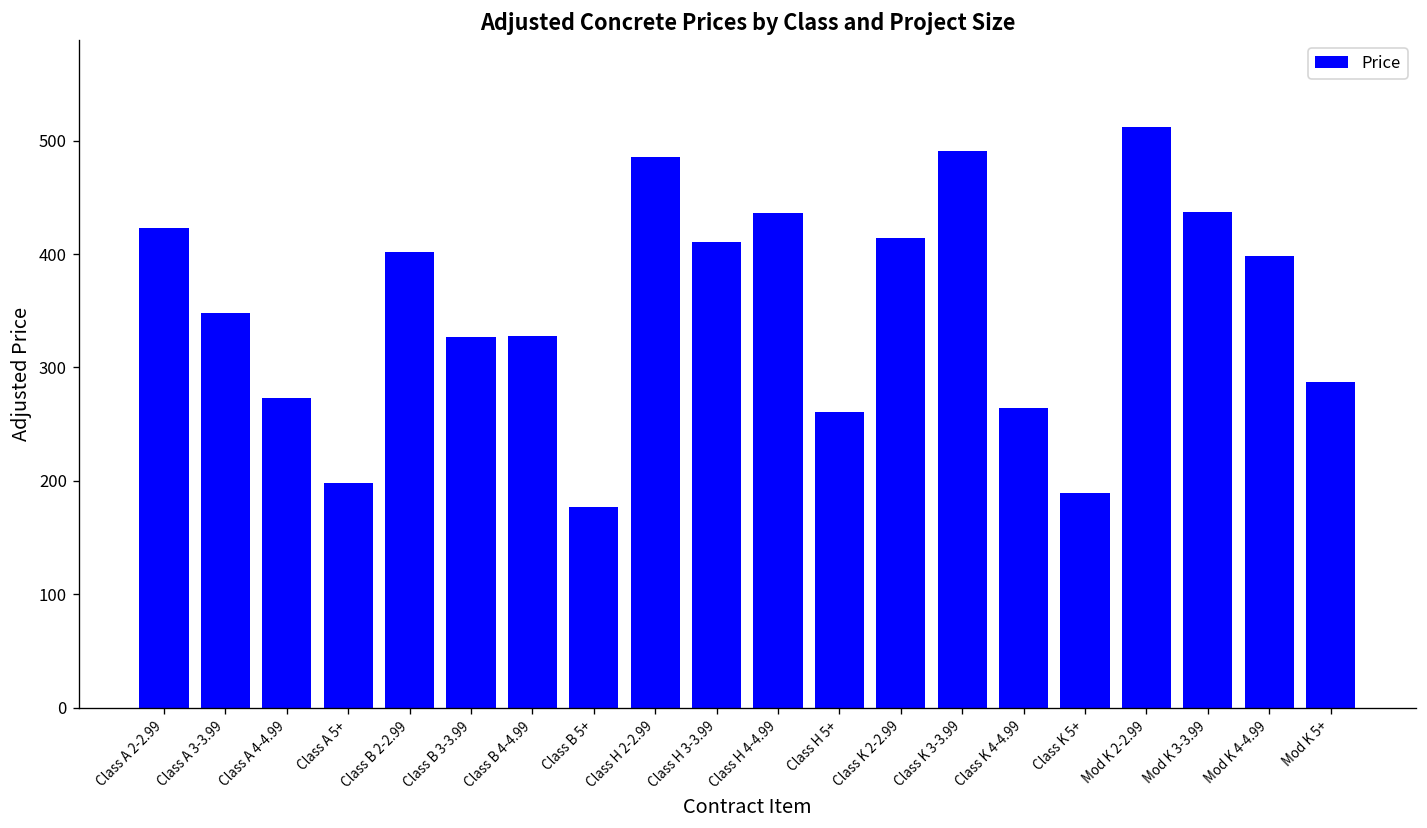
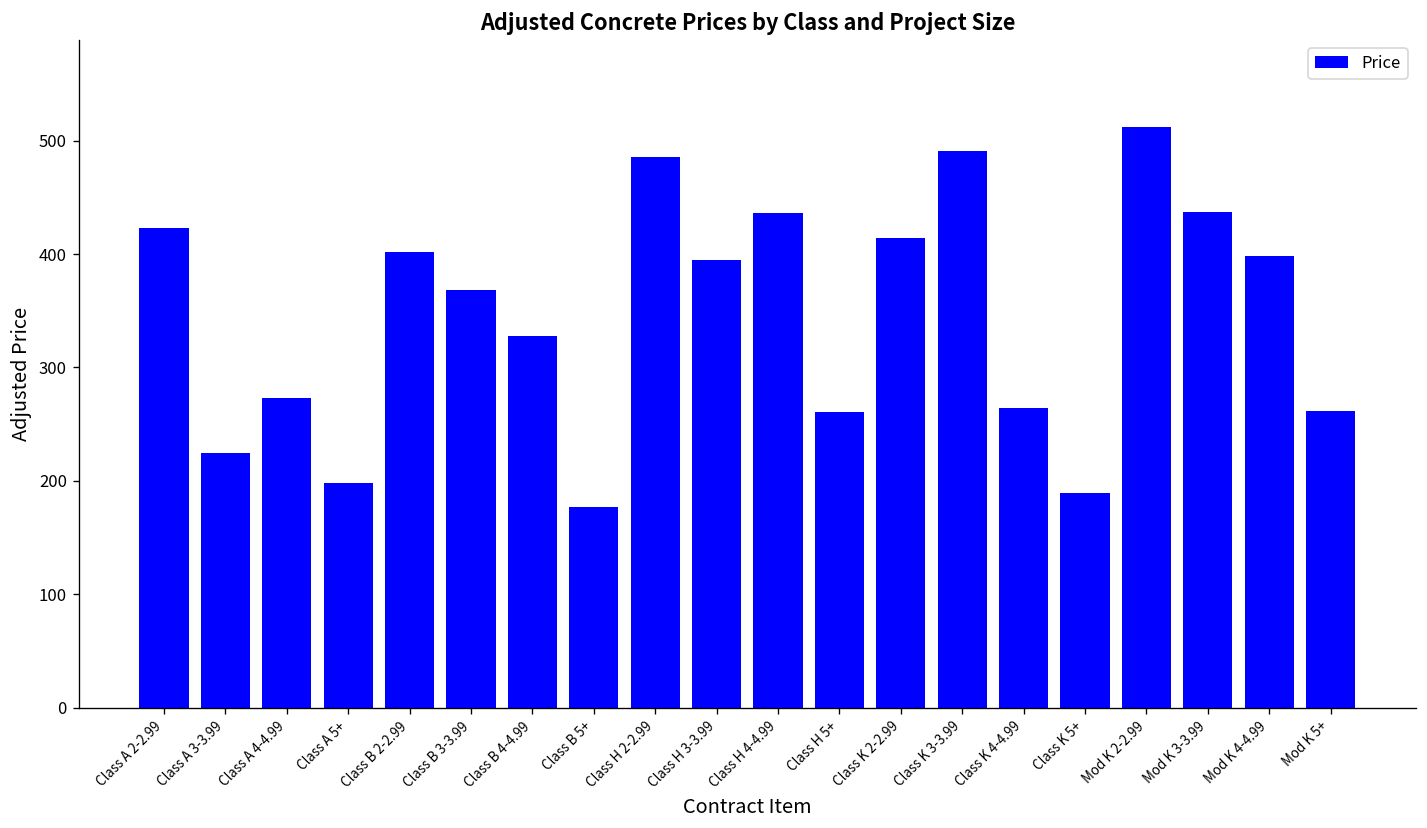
Class A 3-3.99: 350 -> 230
Class B 3-3.99: 330 -> 370
Class H 3-3.99: 410 -> 400
Mod K 5+: 290 -> 260
